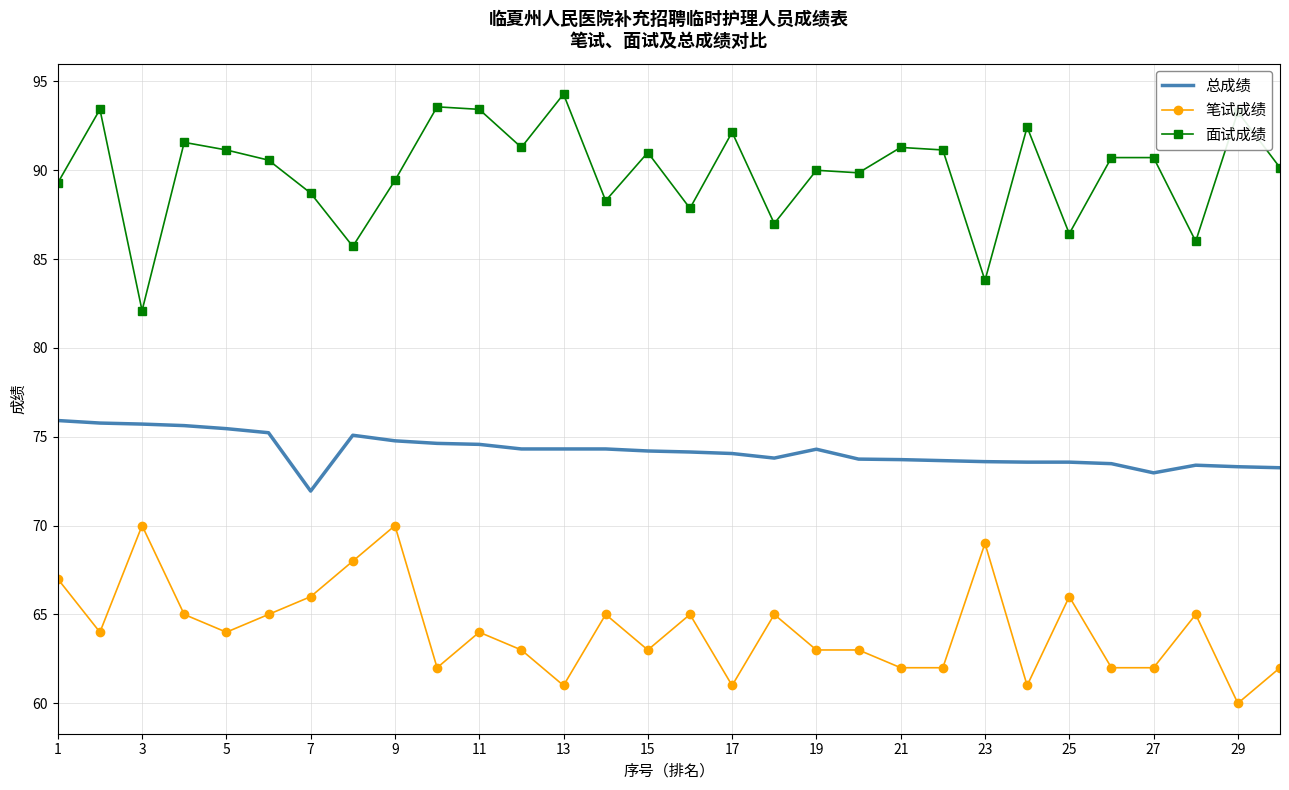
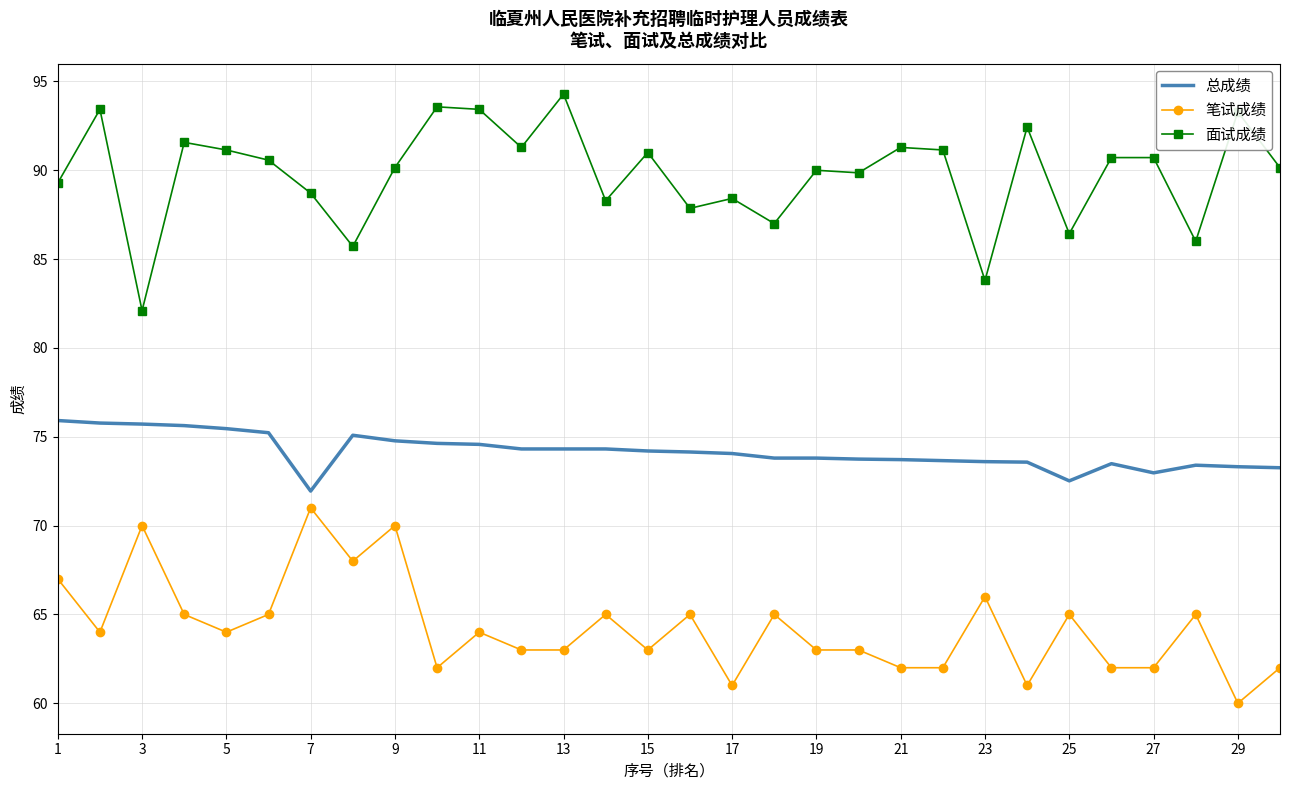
笔试成绩, 7: 66 -> 71
面试成绩, 9: 89.4 -> 90.2
笔试成绩, 13: 61 -> 63
面试成绩, 17: 92.1 -> 88.4
总成绩, 19: 74.3 -> 73.8
笔试成绩, 23: 69 -> 66
总成绩, 25: 73.6 -> 72.5
笔试成绩, 25: 66 -> 65
